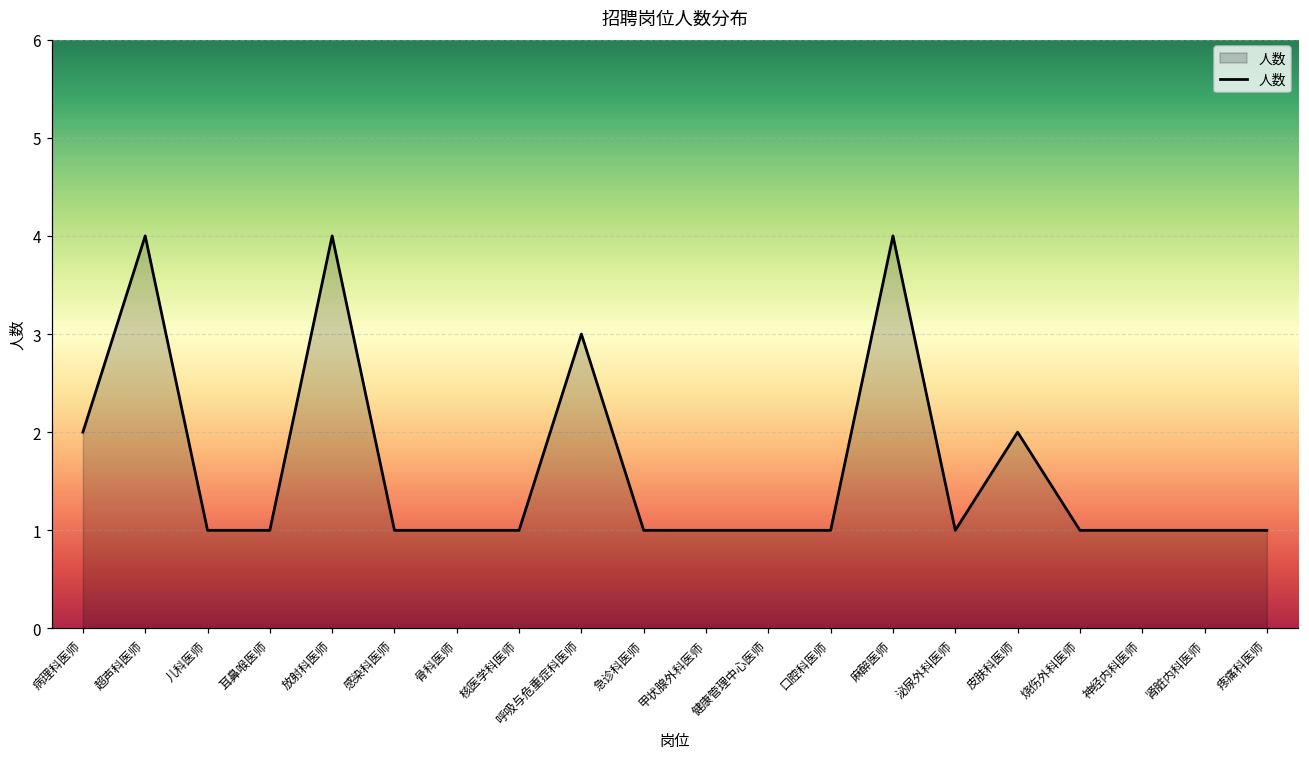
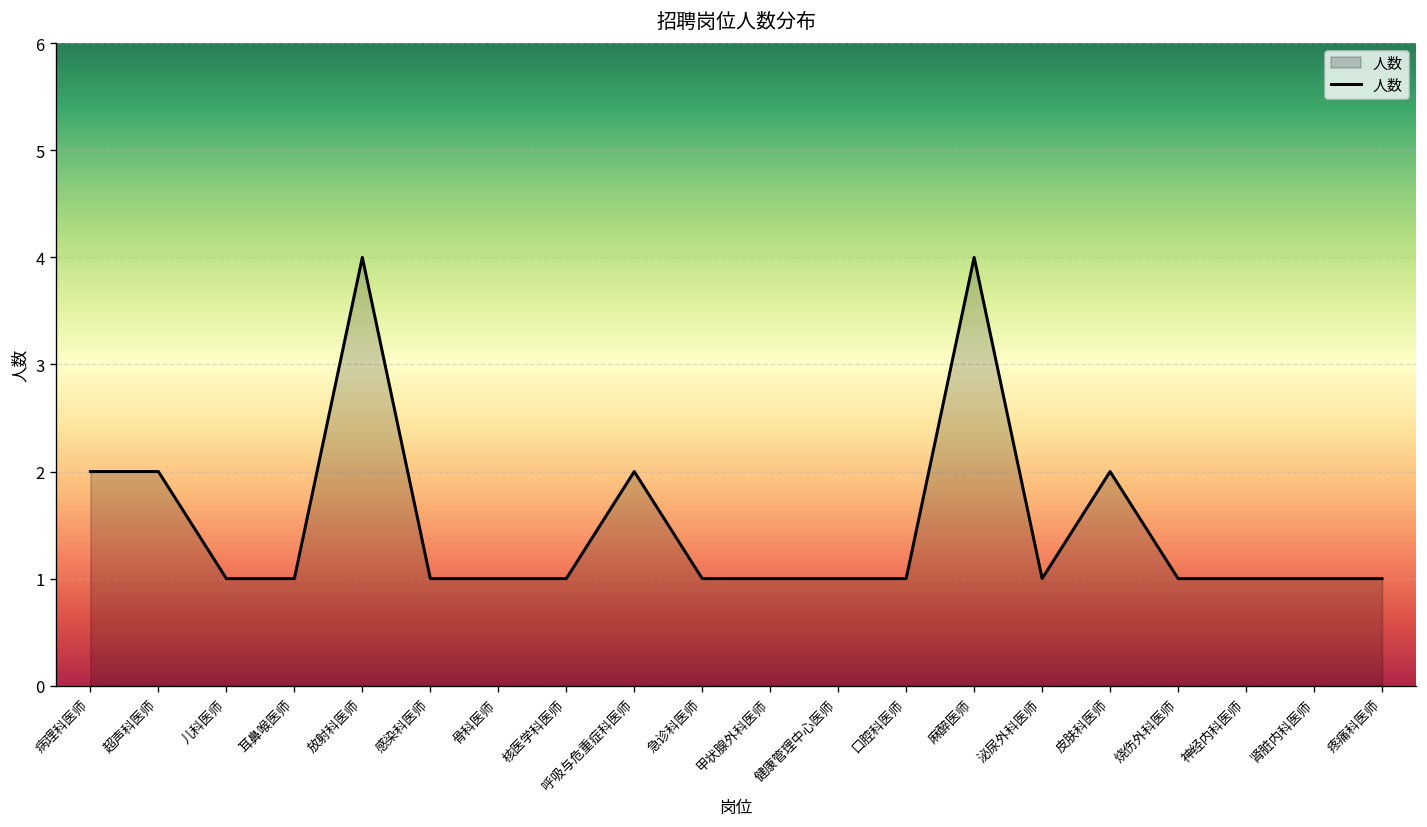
超声科医师: 4 -> 2
呼吸与危重症科医师: 3 -> 2
